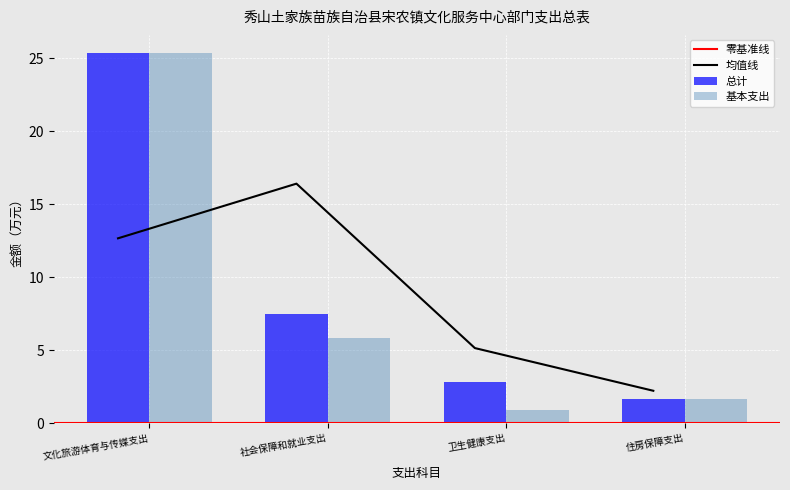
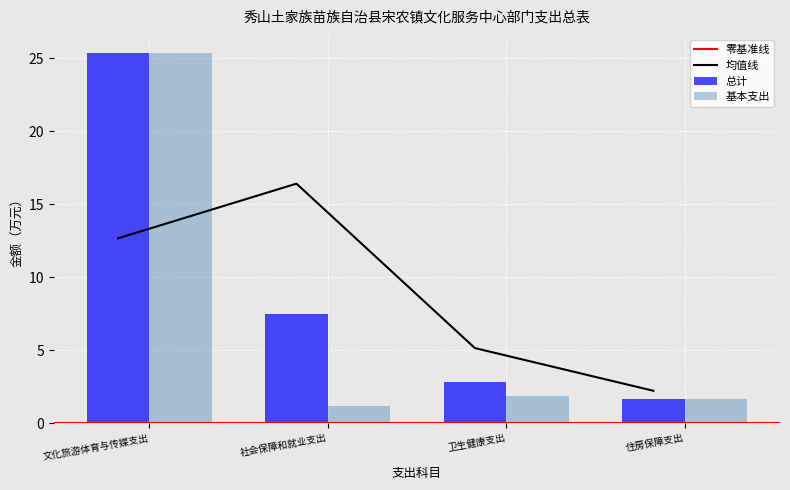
基本支出, 社会保障和就业支出: 5.9 -> 1.2
基本支出, 卫生健康支出: 0.9 -> 1.9
